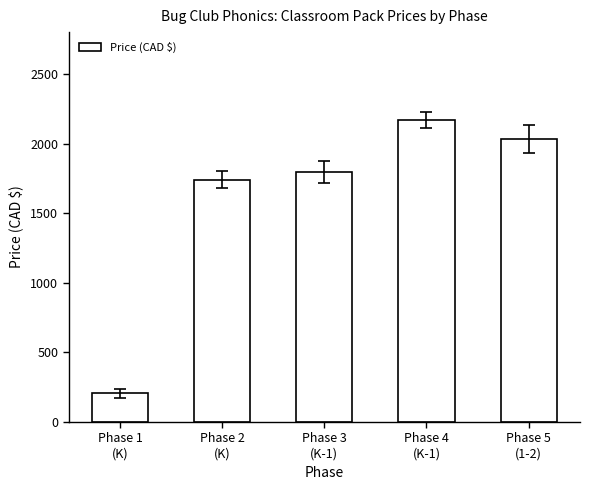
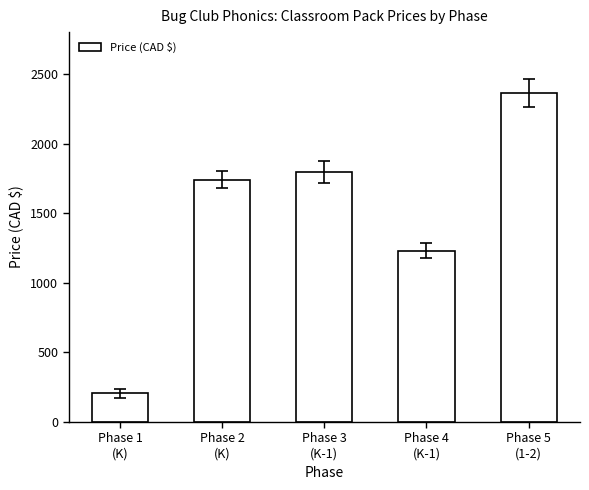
Price (CAD $), Phase 4 (K-1): 2170 -> 1230
Price (CAD $), Phase 5 (1-2): 2030 -> 2360
